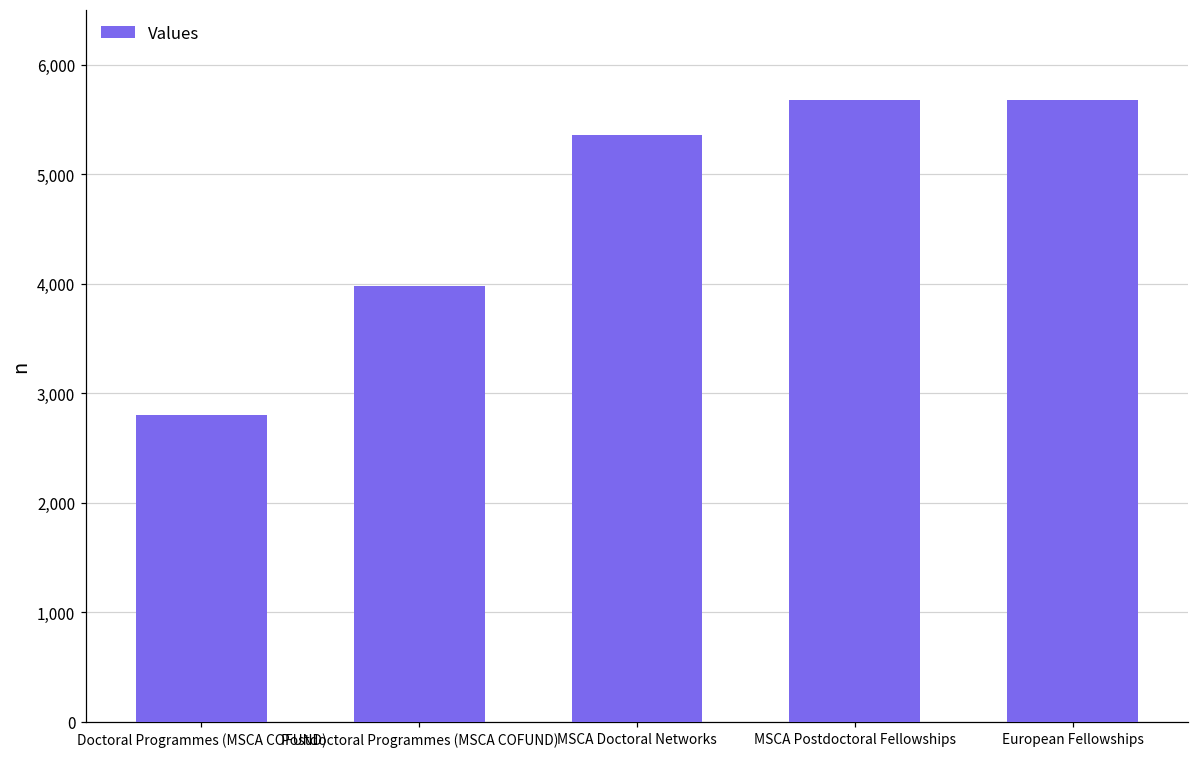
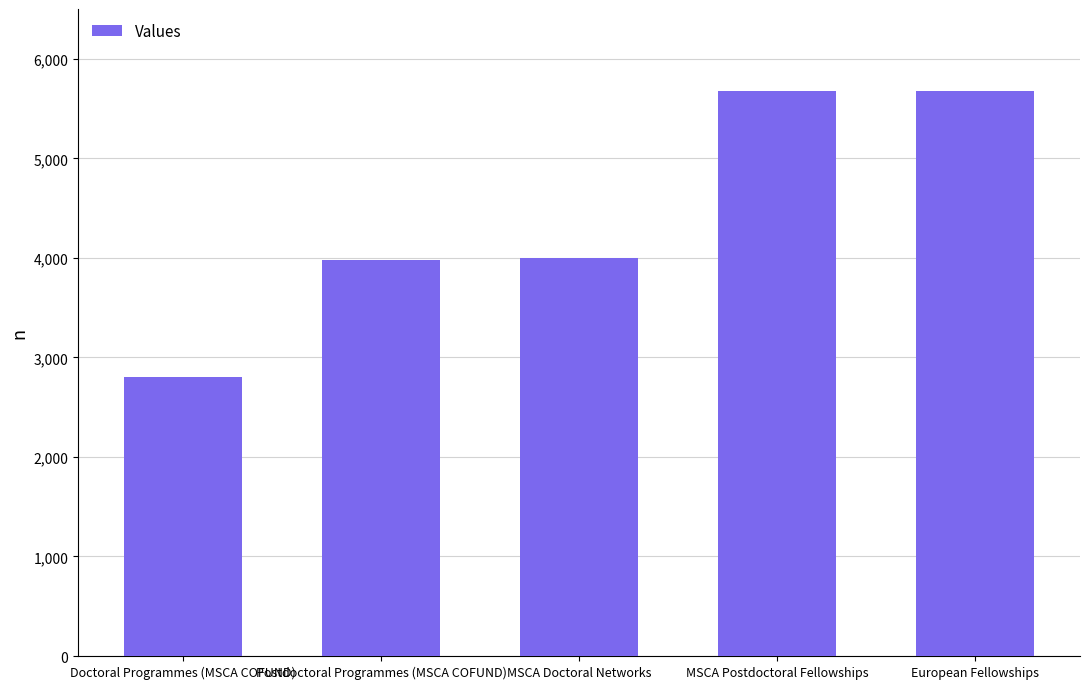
MSCA Doctoral Networks: 5,400 -> 4,000
